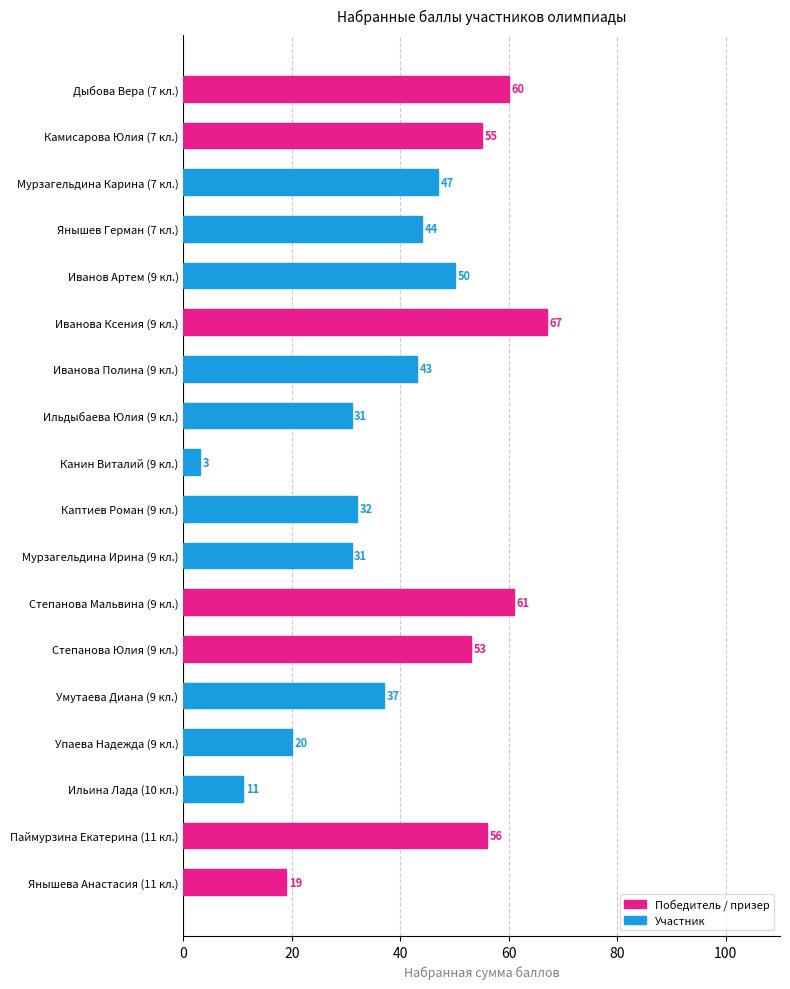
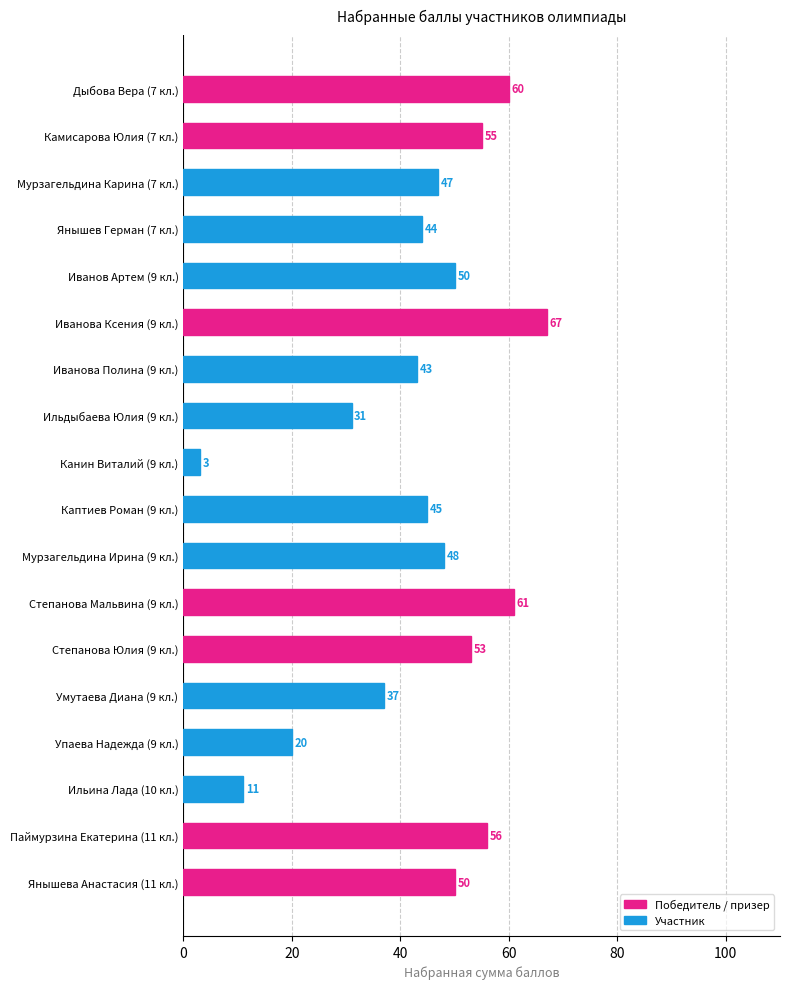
Каптиев Роман (9 кл.): 32 -> 45
Мурзагельдина Ирина (9 кл.): 31 -> 48
Янышева Анастасия (11 кл.): 19 -> 50
